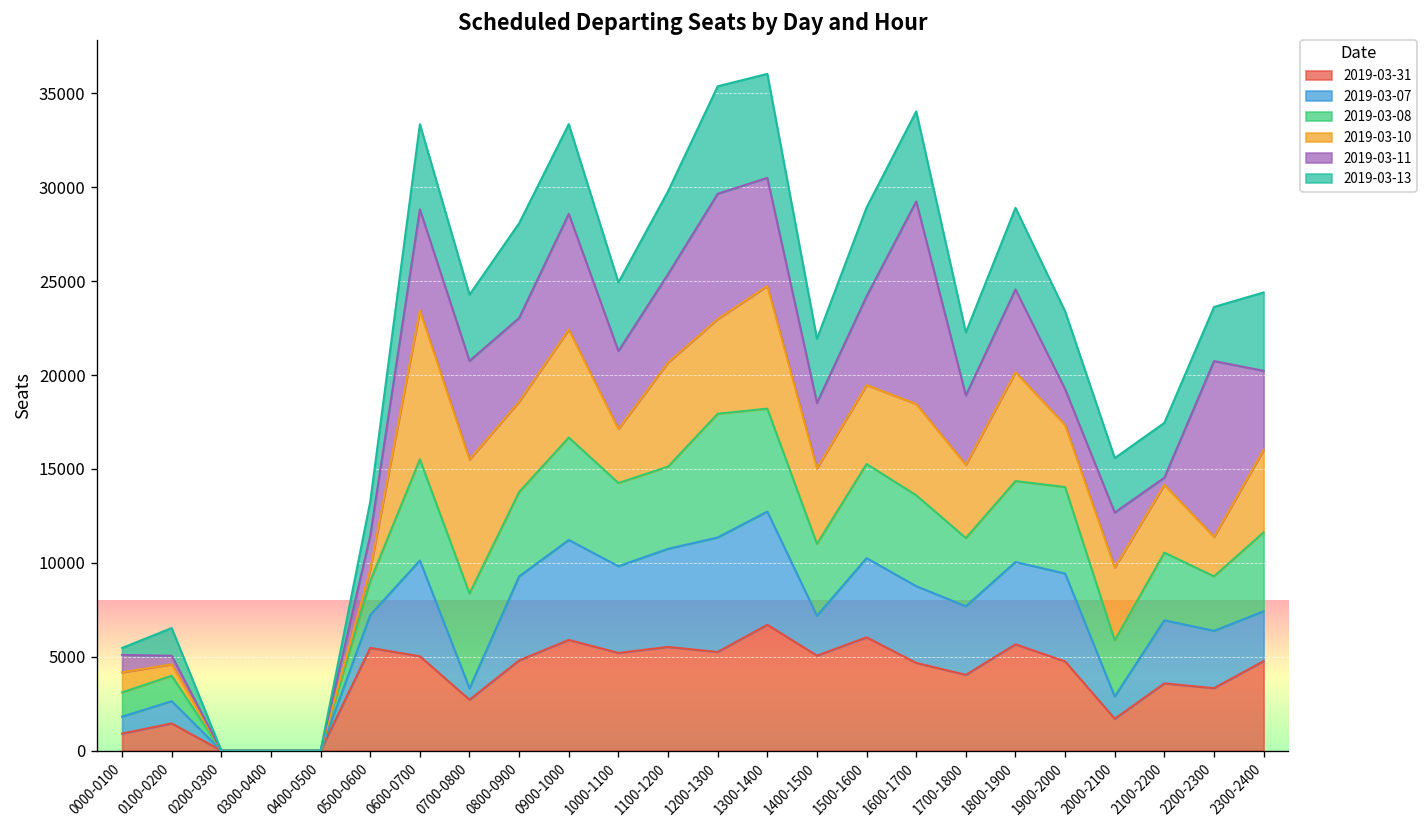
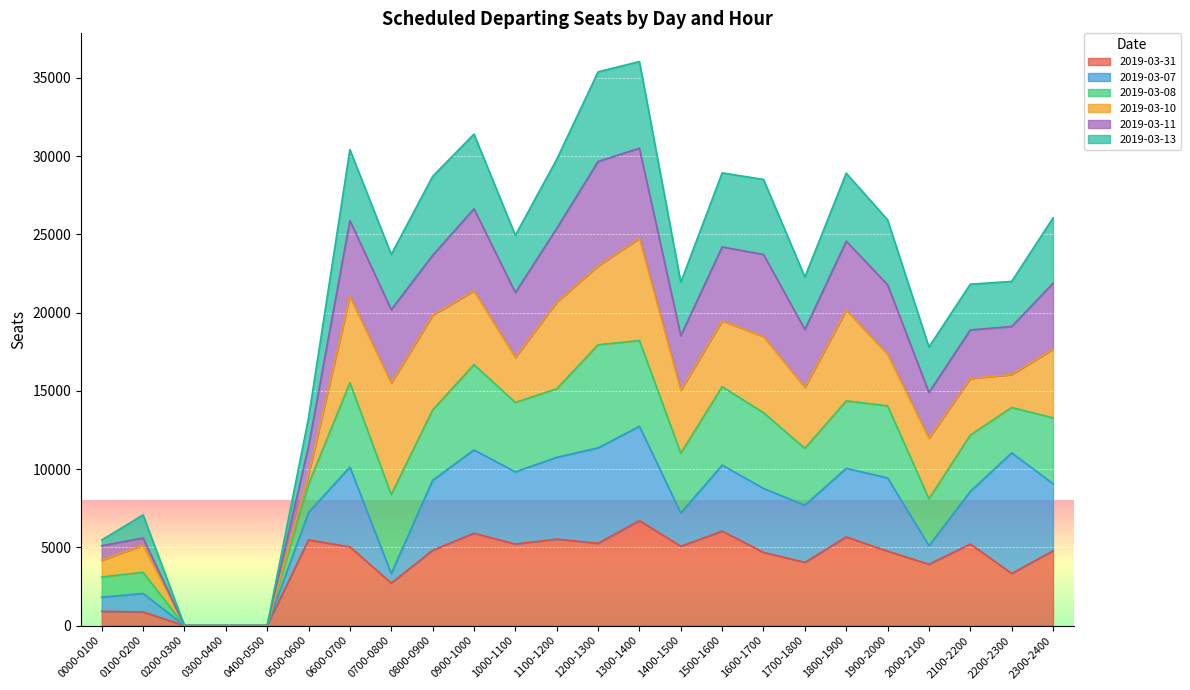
2019-03-31, 0100-0200: 1500 -> 900
2019-03-10, 0100-0200: 600 -> 1700
2019-03-10, 0600-0700: 7900 -> 5500
2019-03-11, 0600-0700: 5400 -> 4800
2019-03-11, 0700-0800: 5300 -> 4700
2019-03-10, 0800-0900: 4800 -> 6100
2019-03-11, 0800-0900: 4500 -> 3800
2019-03-10, 0900-1000: 5700 -> 4700
2019-03-11, 0900-1000: 6200 -> 5200
2019-03-11, 1600-1700: 10800 -> 5300
2019-03-11, 1900-2000: 1900 -> 4400
2019-03-31, 2000-2100: 1700 -> 3900
2019-03-31, 2100-2200: 3600 -> 5200
2019-03-11, 2100-2200: 400 -> 3100
2019-03-07, 2200-2300: 3100 -> 7700
2019-03-11, 2200-2300: 9400 -> 3100
2019-03-07, 2300-2400: 2700 -> 4300
